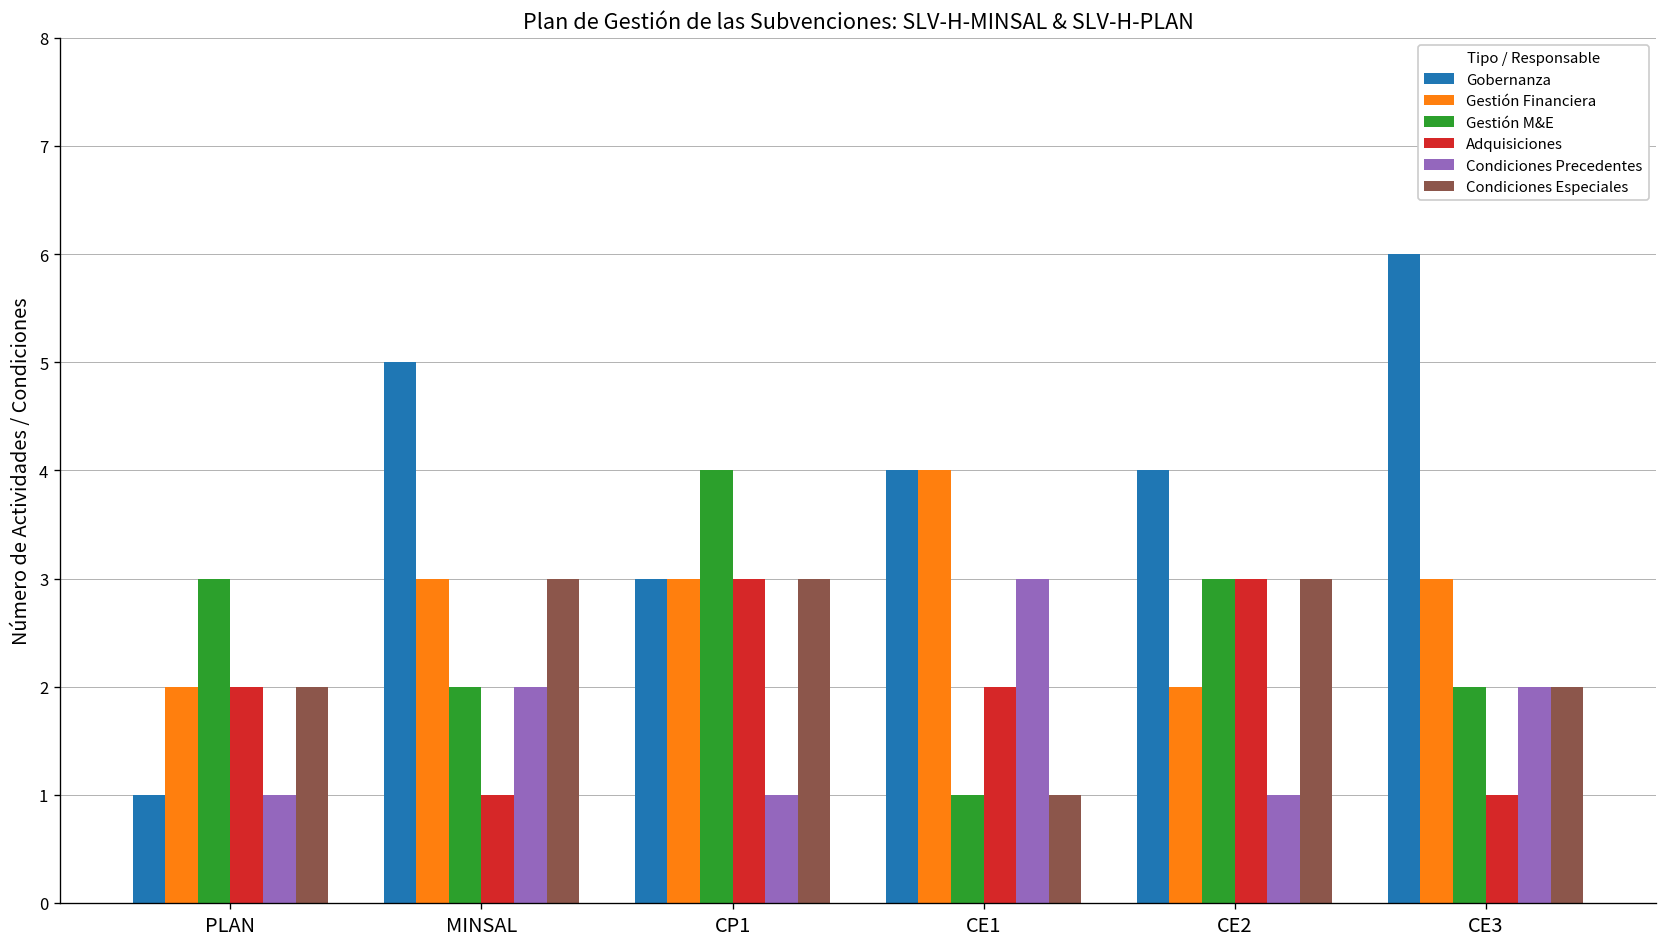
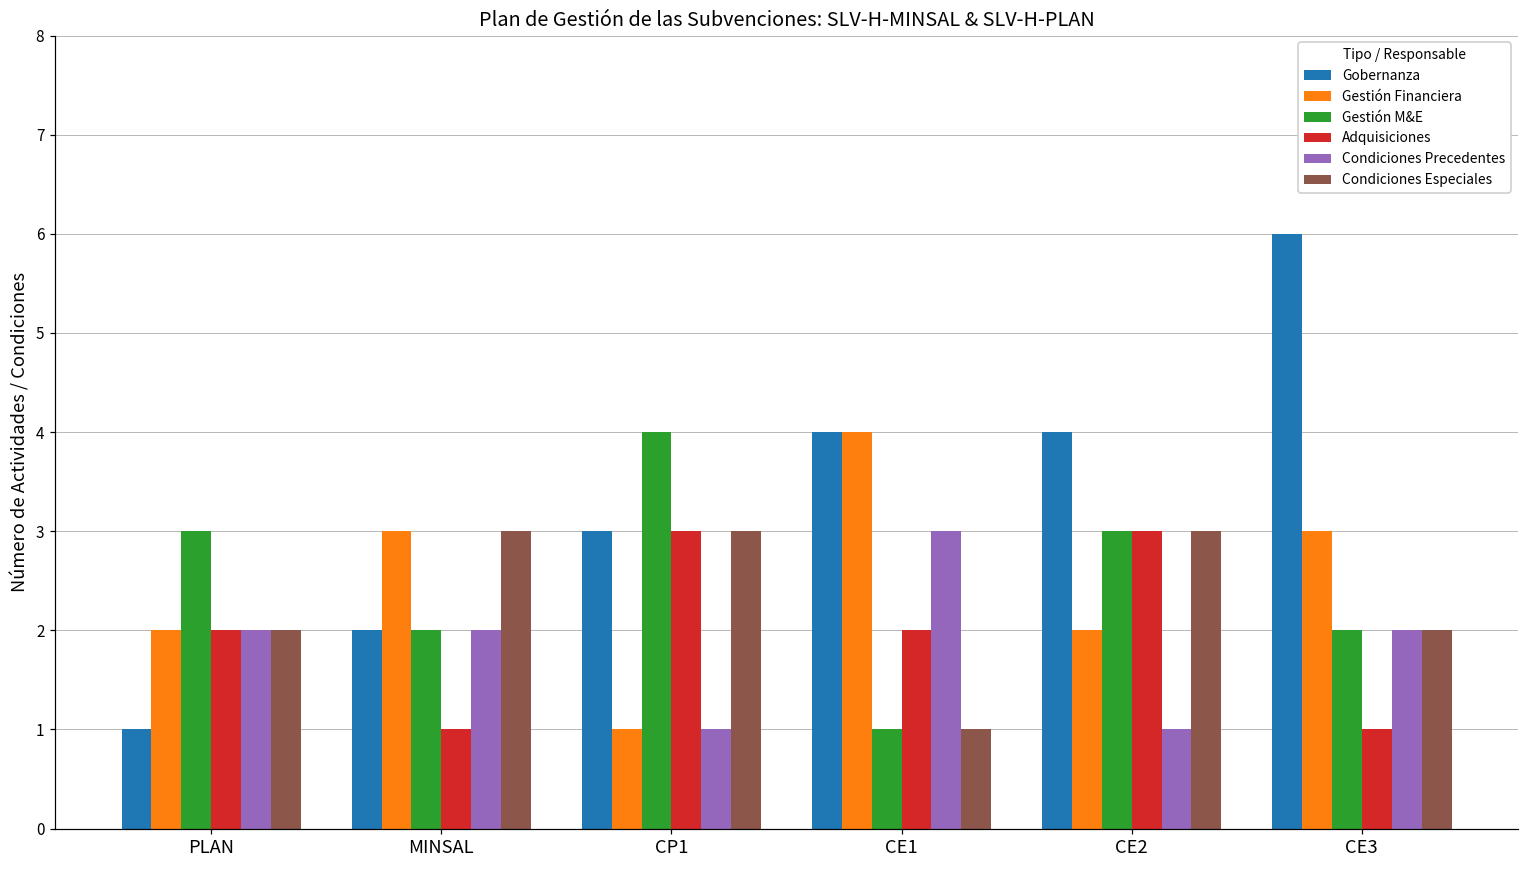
Condiciones Precedentes, PLAN: 1 -> 2
Gobernanza, MINSAL: 5 -> 2
Gestión Financiera, CP1: 3 -> 1
